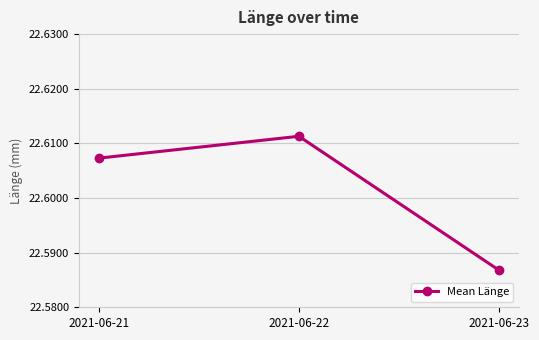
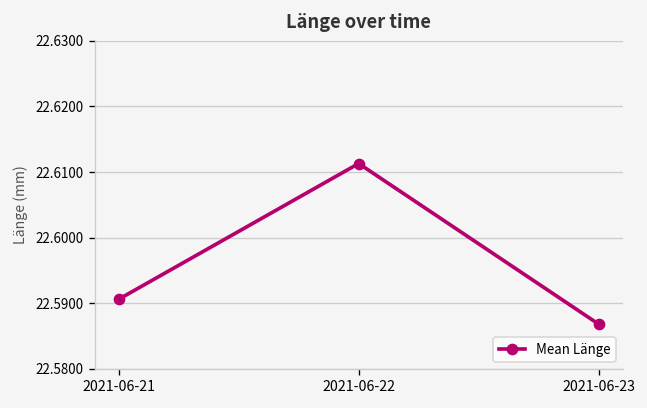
2021-06-21: 22.607 -> 22.591
